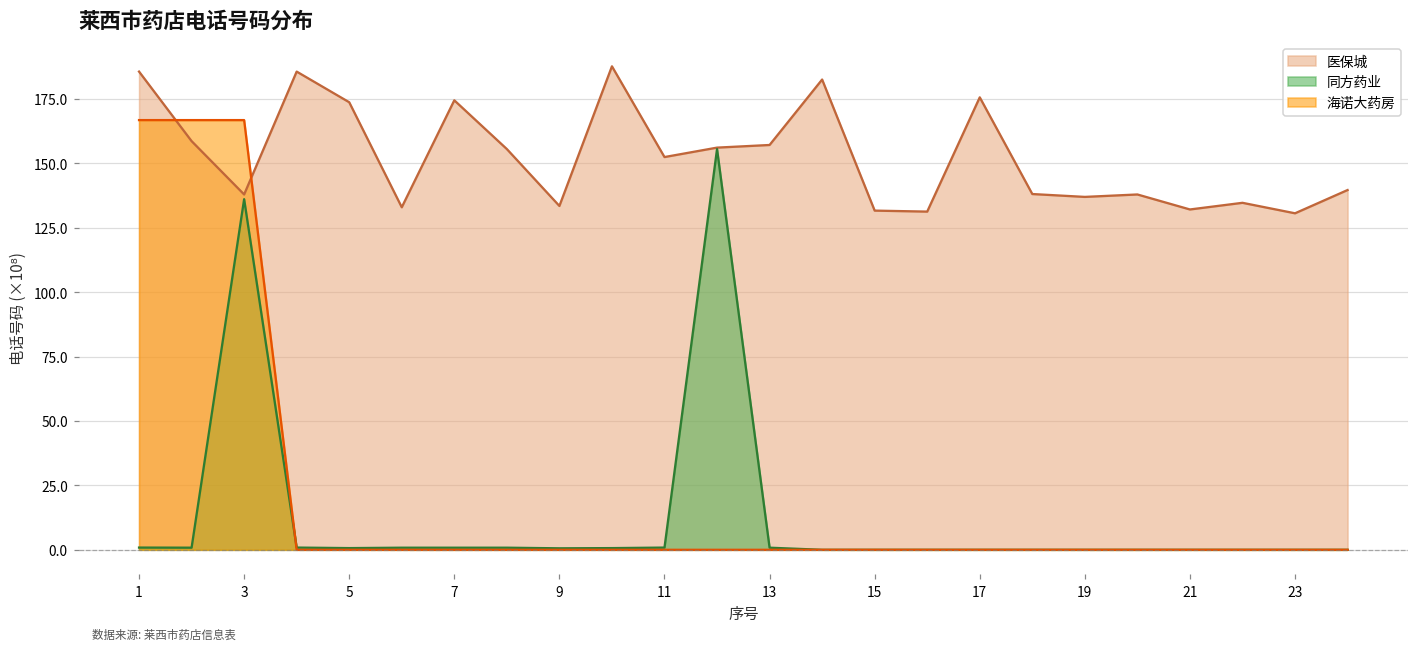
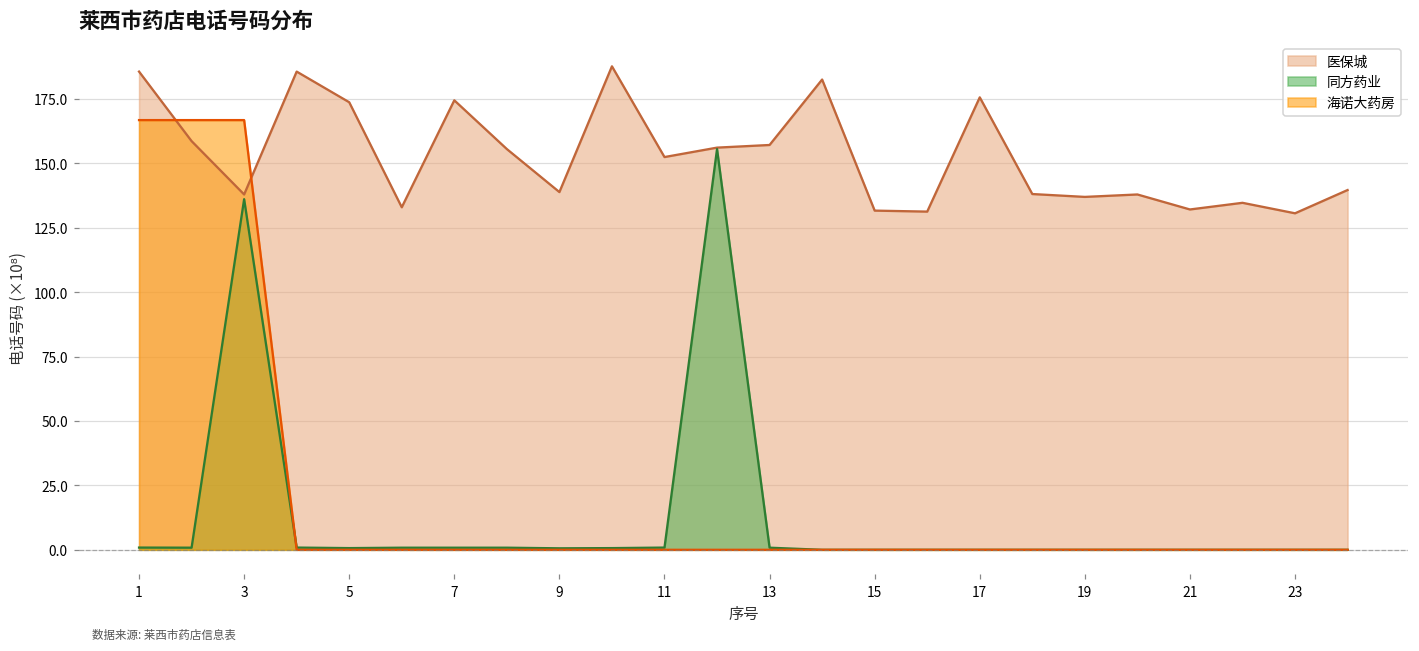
医保城, 9: 133 -> 139
